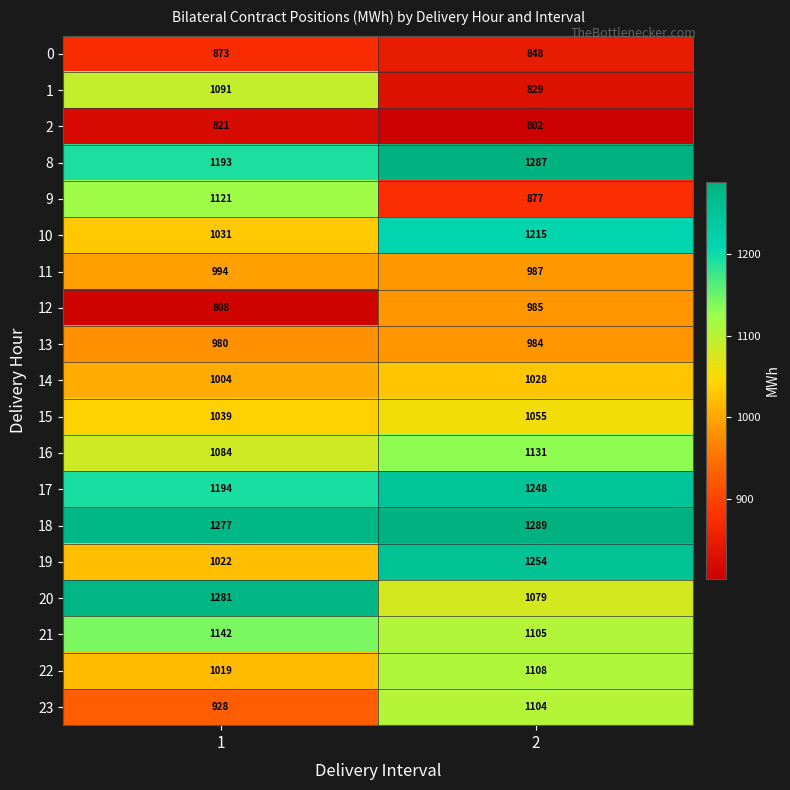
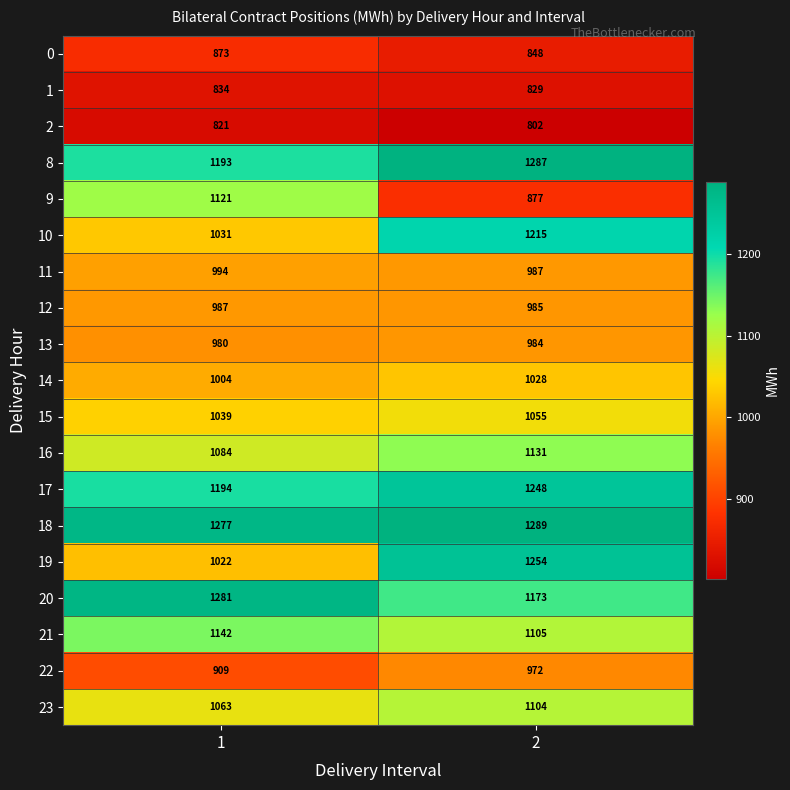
1, 1: 1091 -> 834
12, 1: 808 -> 987
20, 2: 1079 -> 1173
22, 1: 1019 -> 909
22, 2: 1108 -> 972
23, 1: 928 -> 1063
